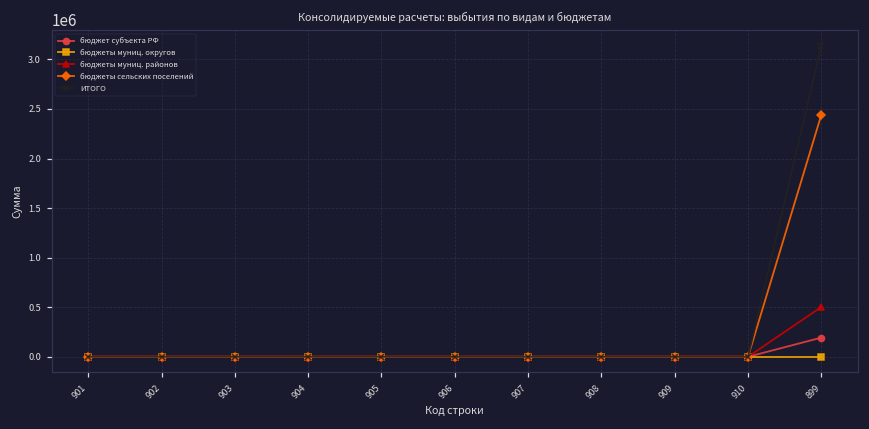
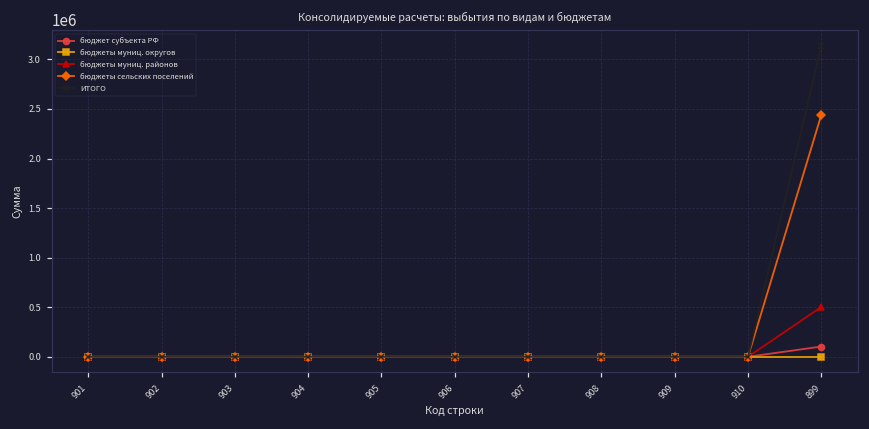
бюджет субъекта РФ, 899: 200000 -> 100000
